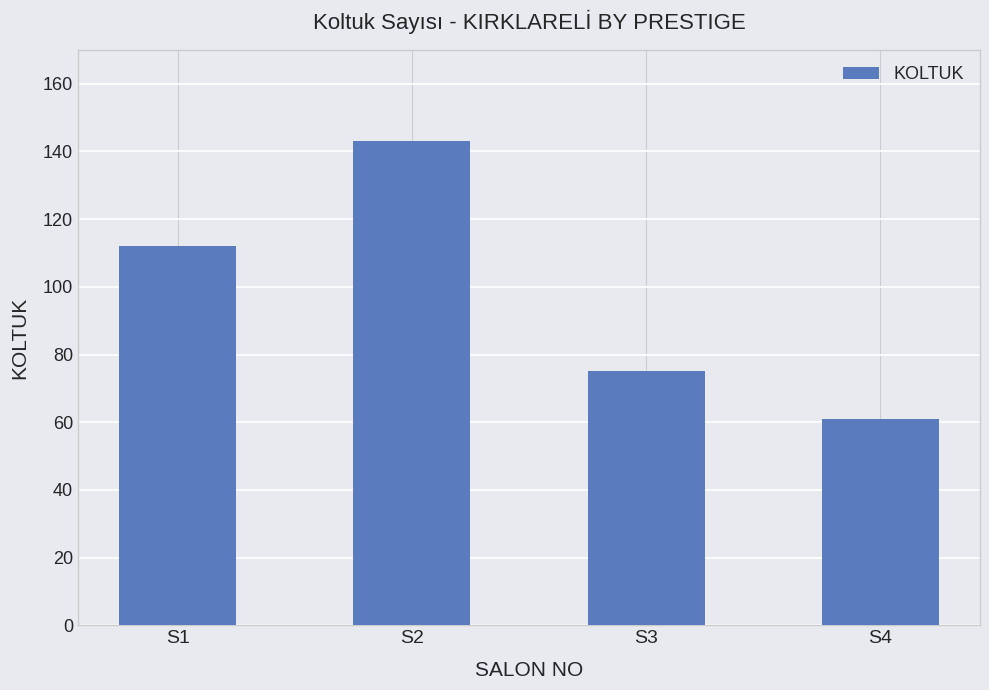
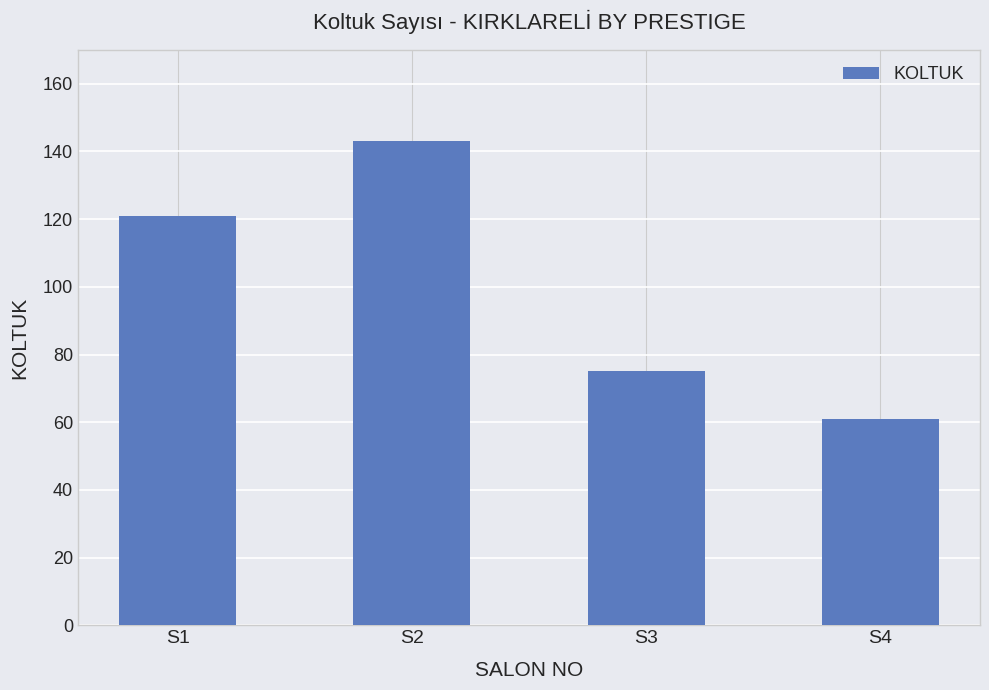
S1: 112 -> 121
